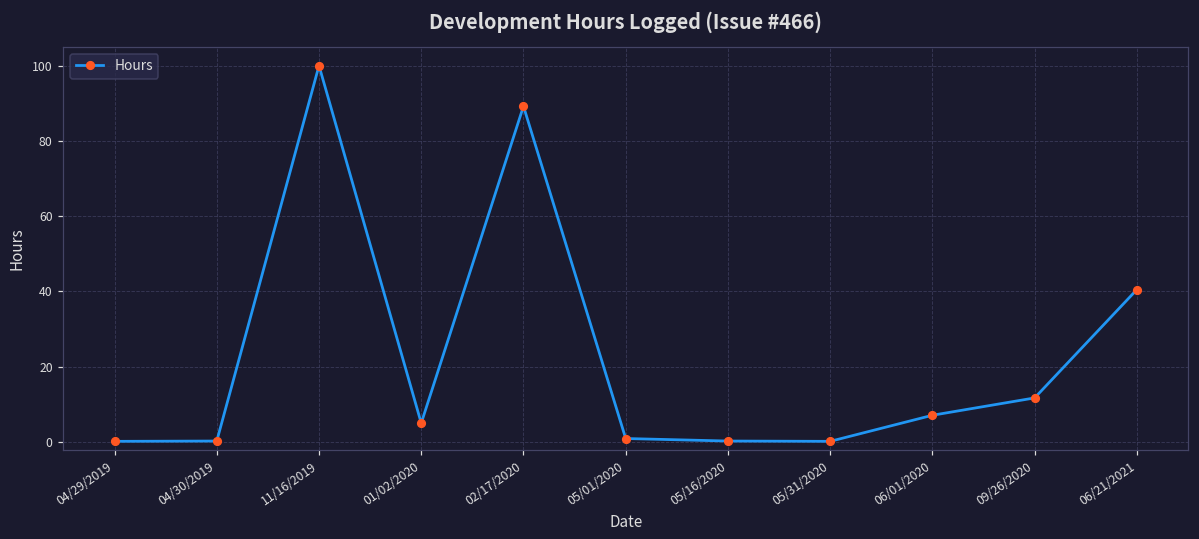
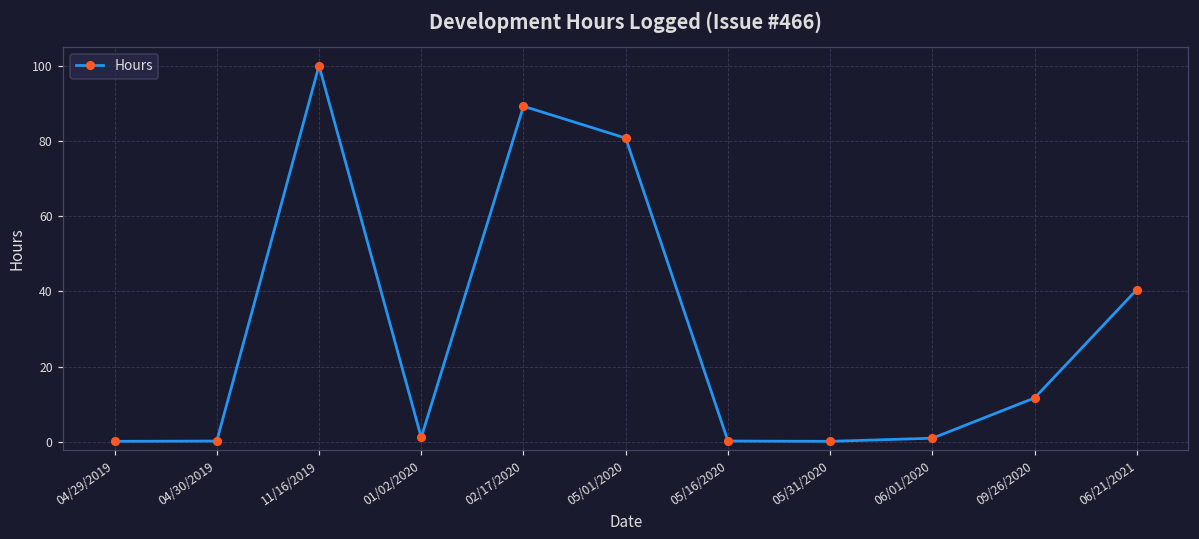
01/02/2020: 5 -> 1
05/01/2020: 1 -> 81
06/01/2020: 7 -> 1
